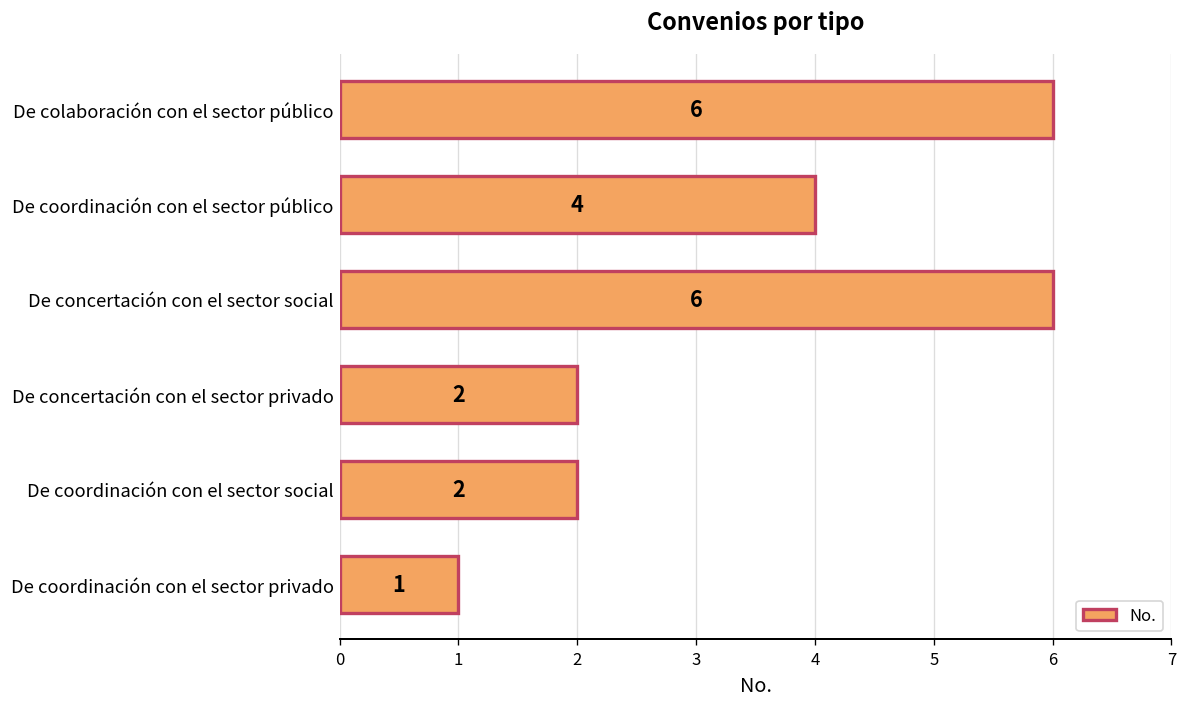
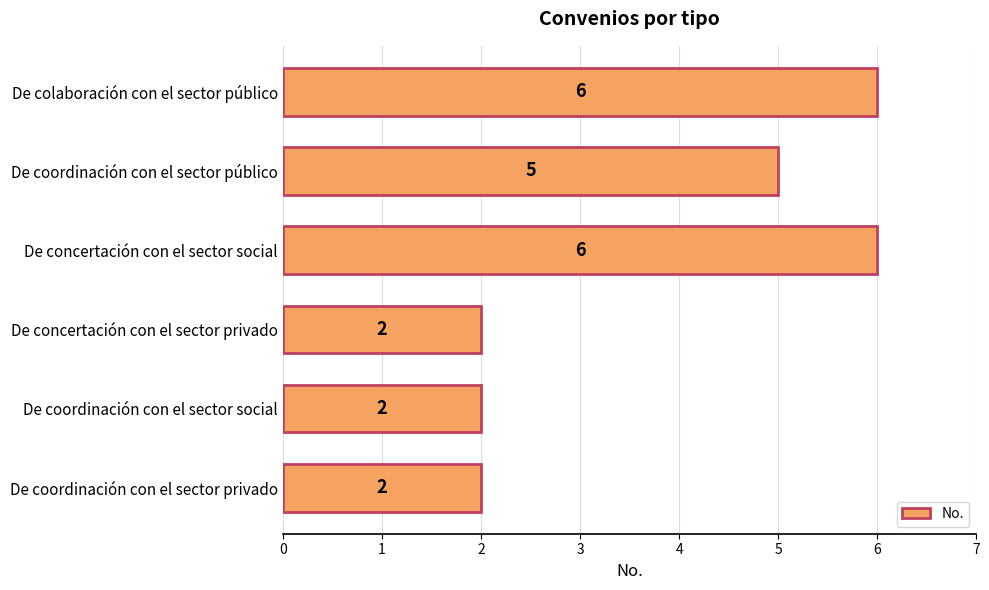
De coordinación con el sector público: 4 -> 5
De coordinación con el sector privado: 1 -> 2
